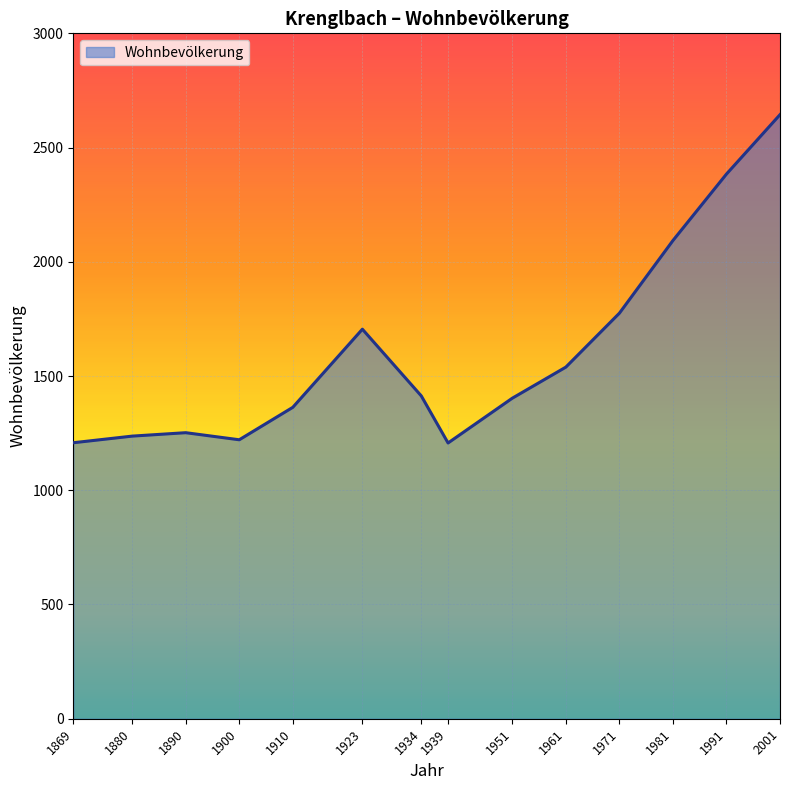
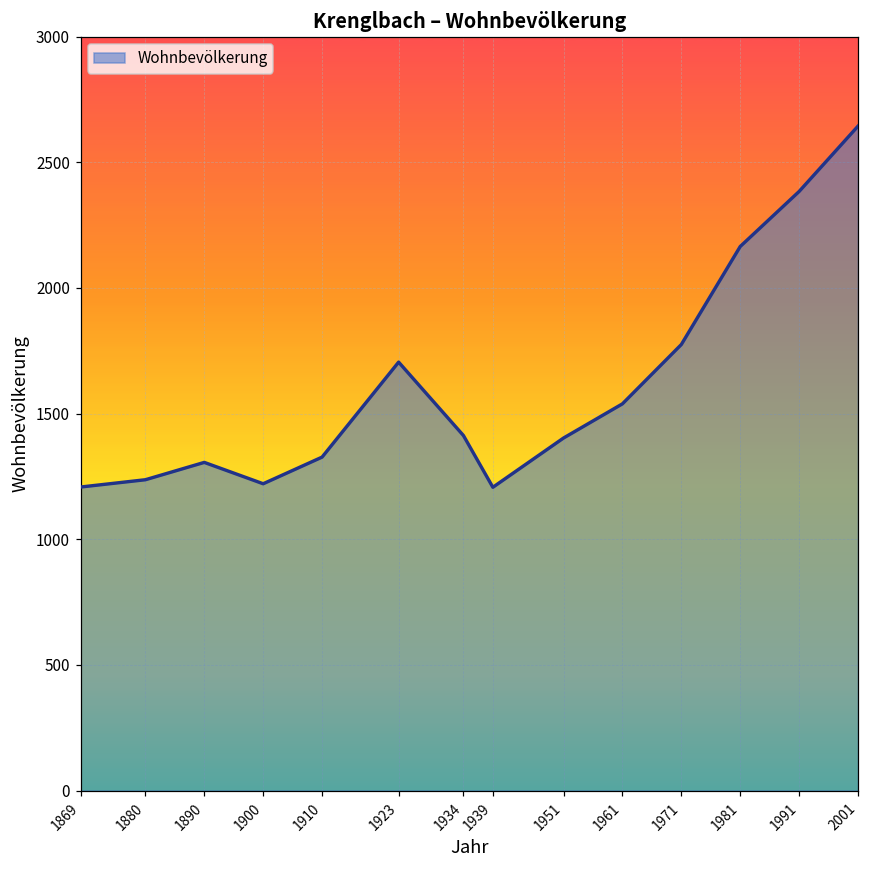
1890: 1250 -> 1310
1910: 1360 -> 1330
1981: 2090 -> 2170
